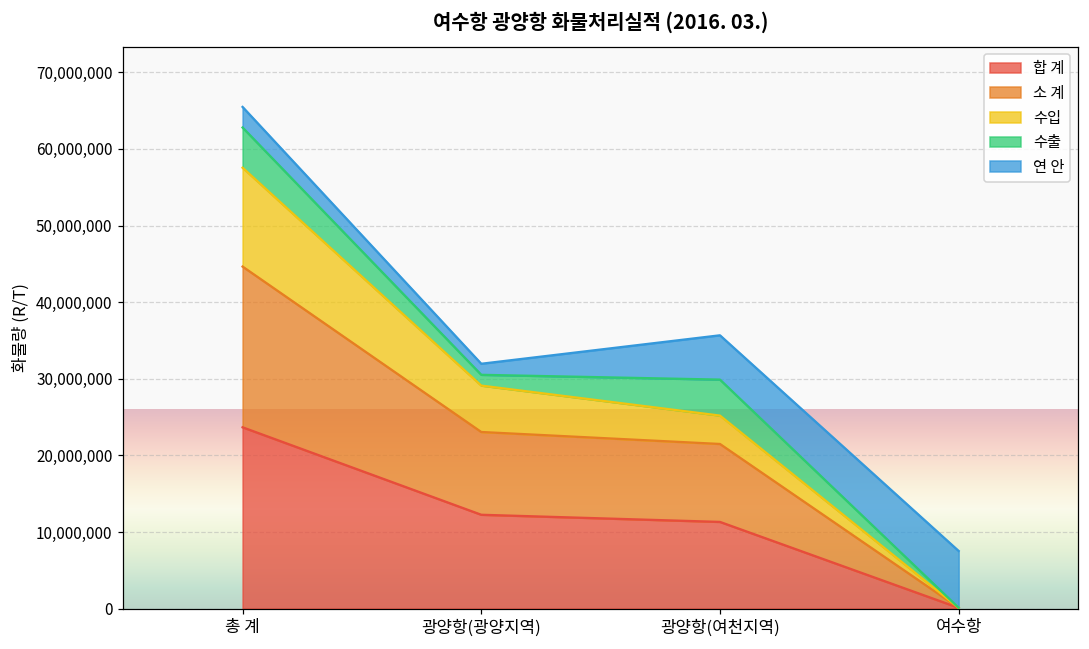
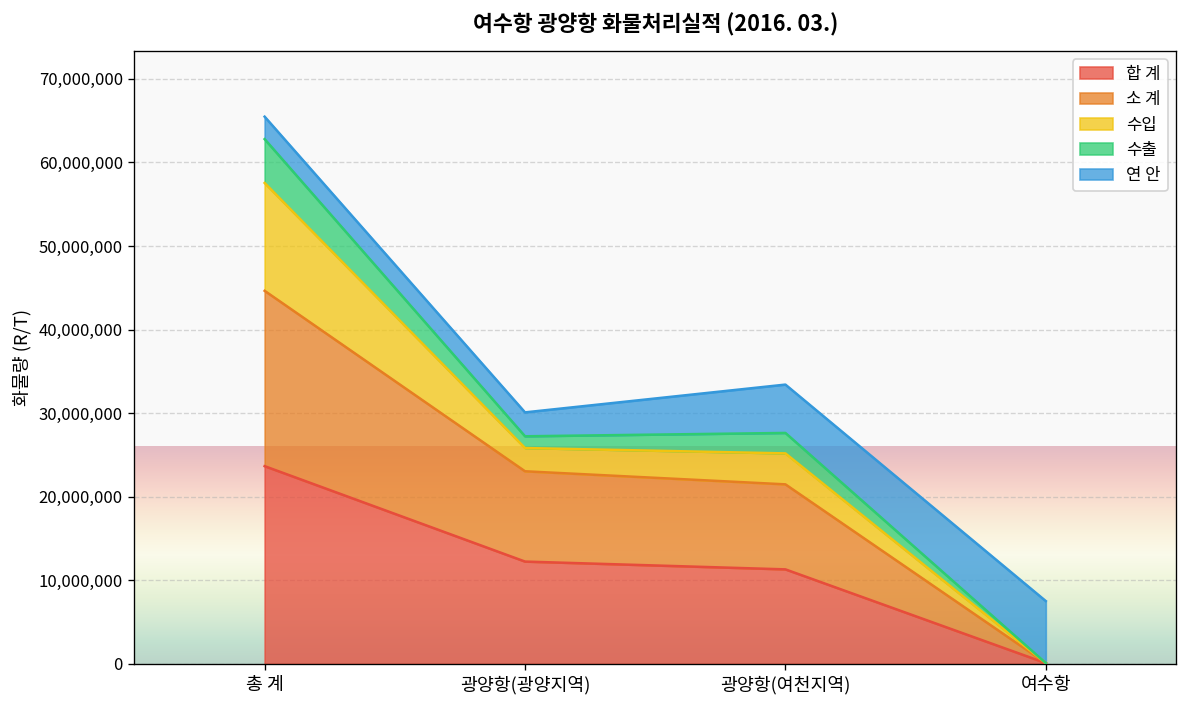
수입, 광양항(광양지역): 6,000,000 -> 3,000,000
연 안, 광양항(광양지역): 1,000,000 -> 3,000,000
수출, 광양항(여천지역): 5,000,000 -> 2,000,000
